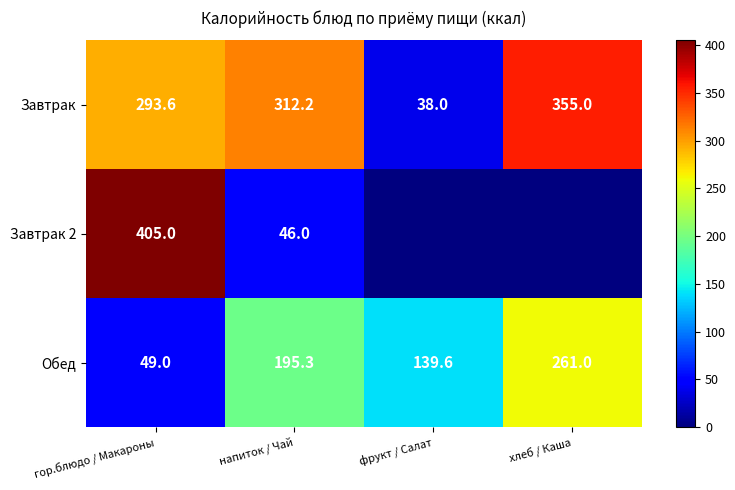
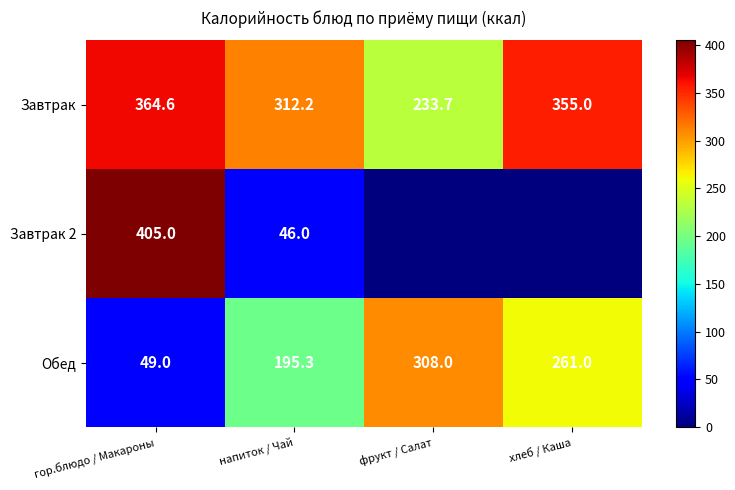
Завтрак, гор.блюдо / Макароны: 293.6 -> 364.6
Завтрак, фрукт / Салат: 38.0 -> 233.7
Обед, фрукт / Салат: 139.6 -> 308.0
